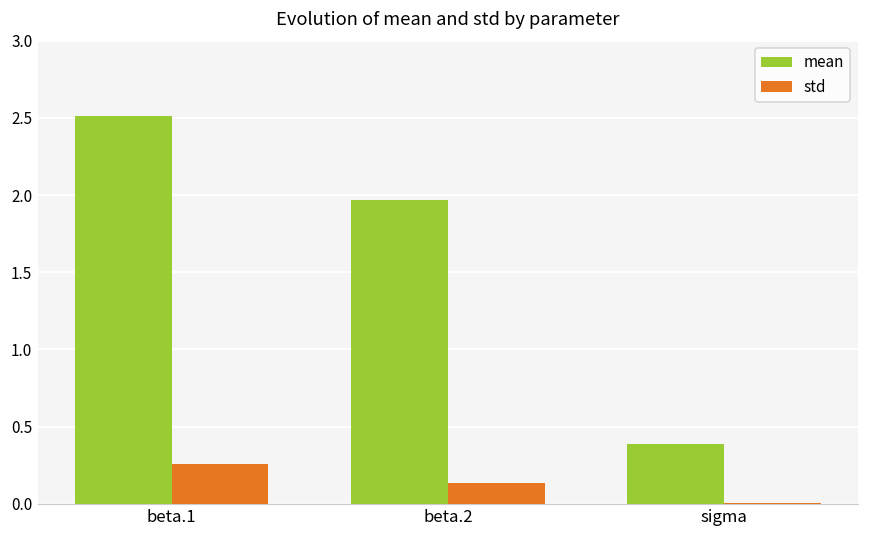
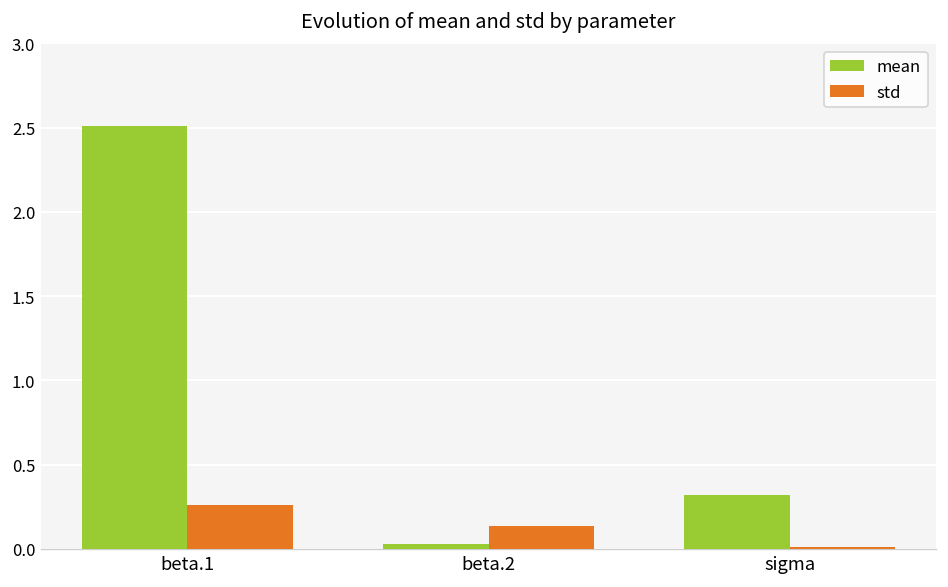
mean, beta.2: 1.97 -> 0.03
mean, sigma: 0.39 -> 0.32
